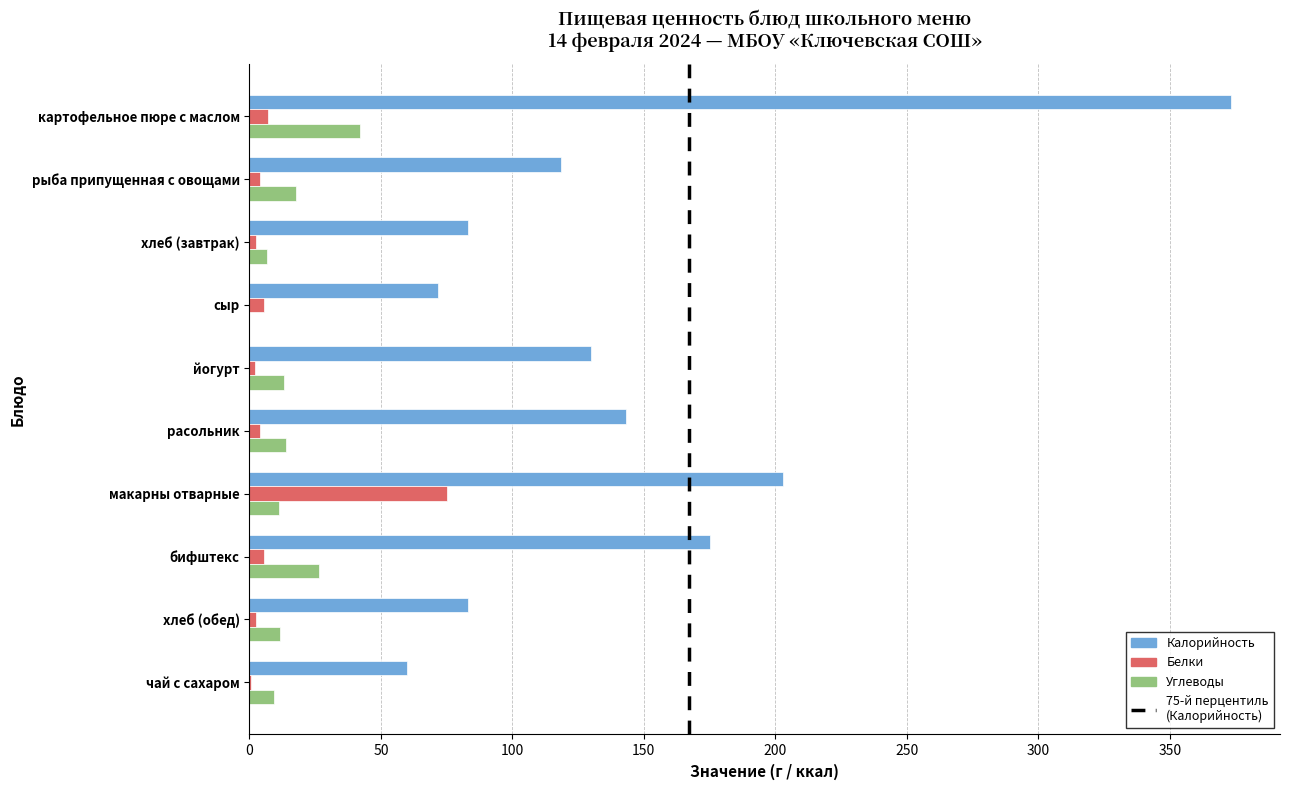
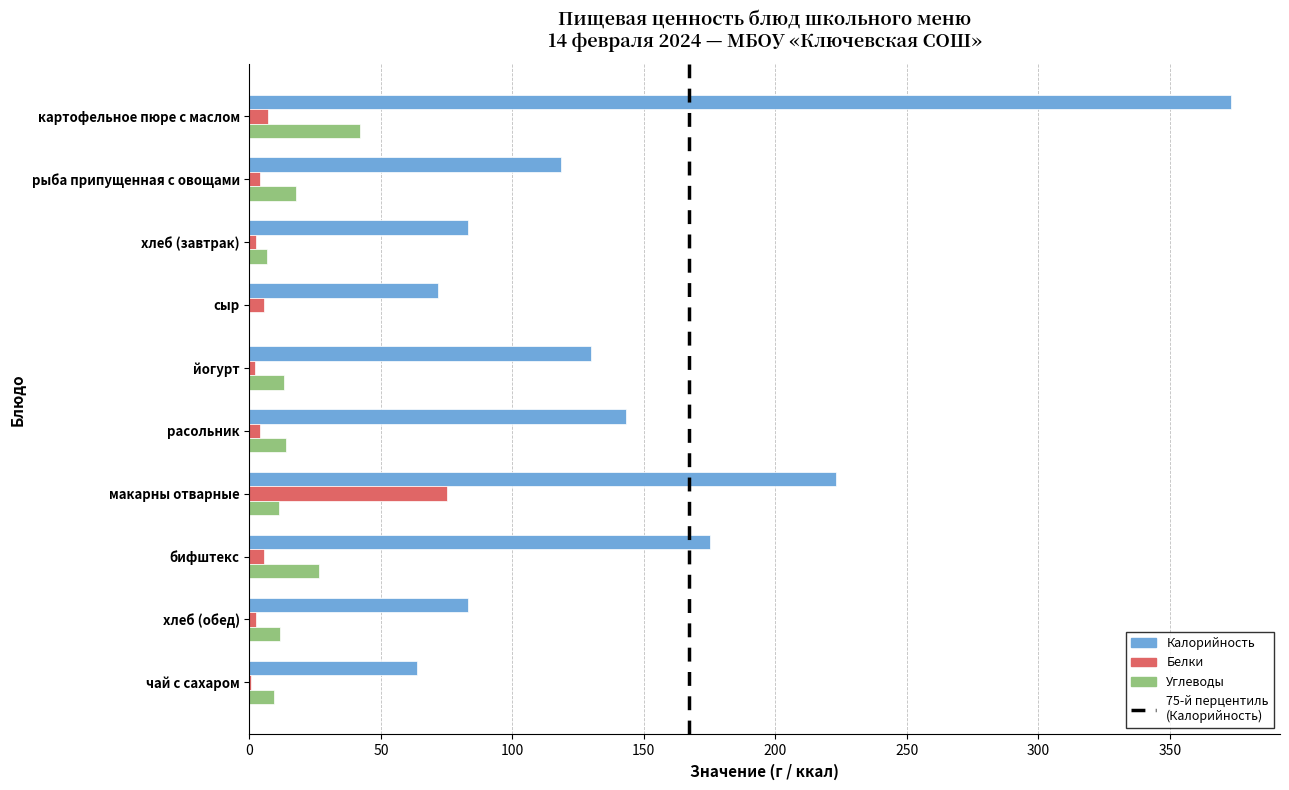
Калорийность, макарны отварные: 203 -> 223
Калорийность, чай с сахаром: 60 -> 64
